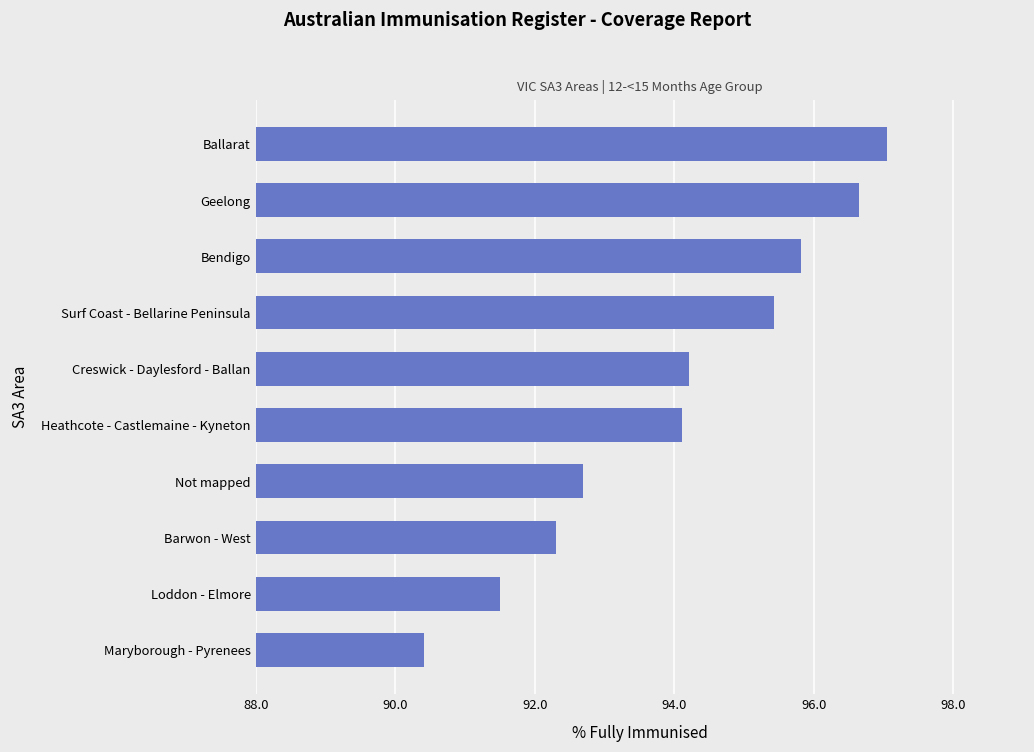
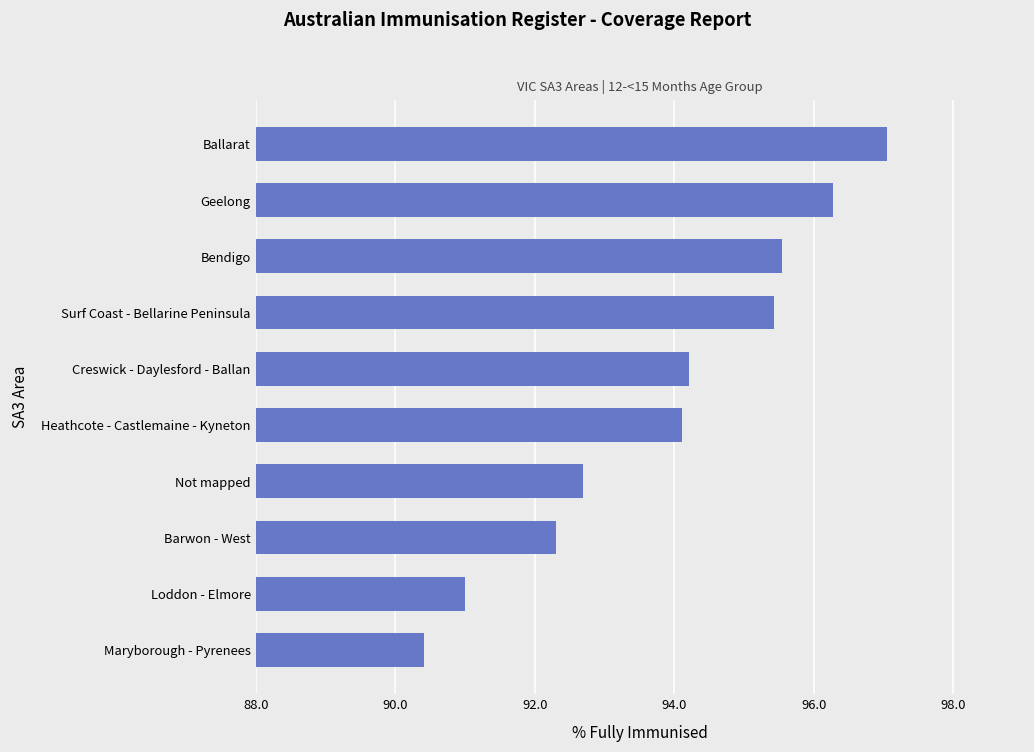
Geelong: 96.6 -> 96.3
Bendigo: 95.8 -> 95.5
Loddon - Elmore: 91.5 -> 91.0
